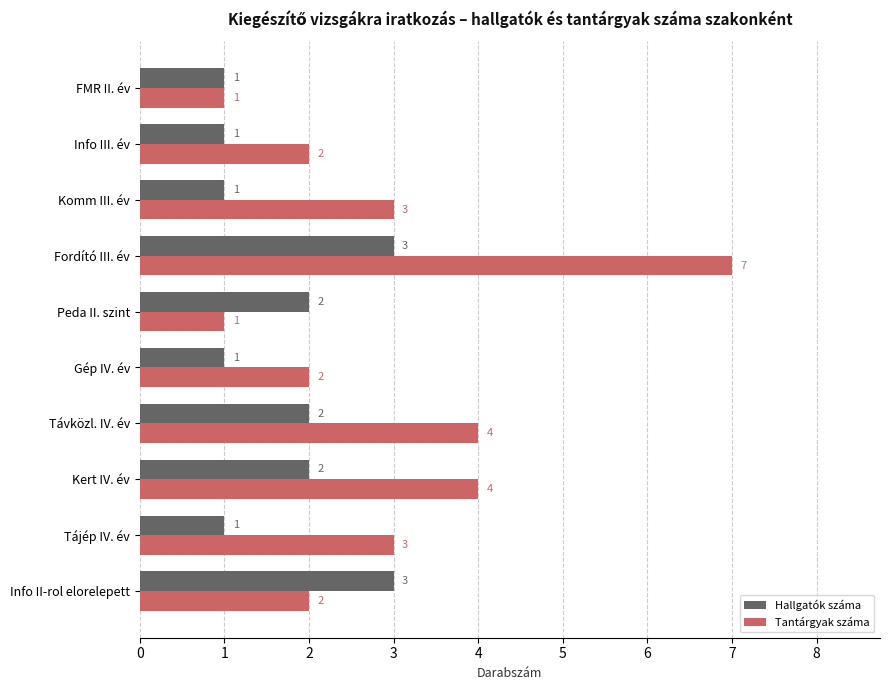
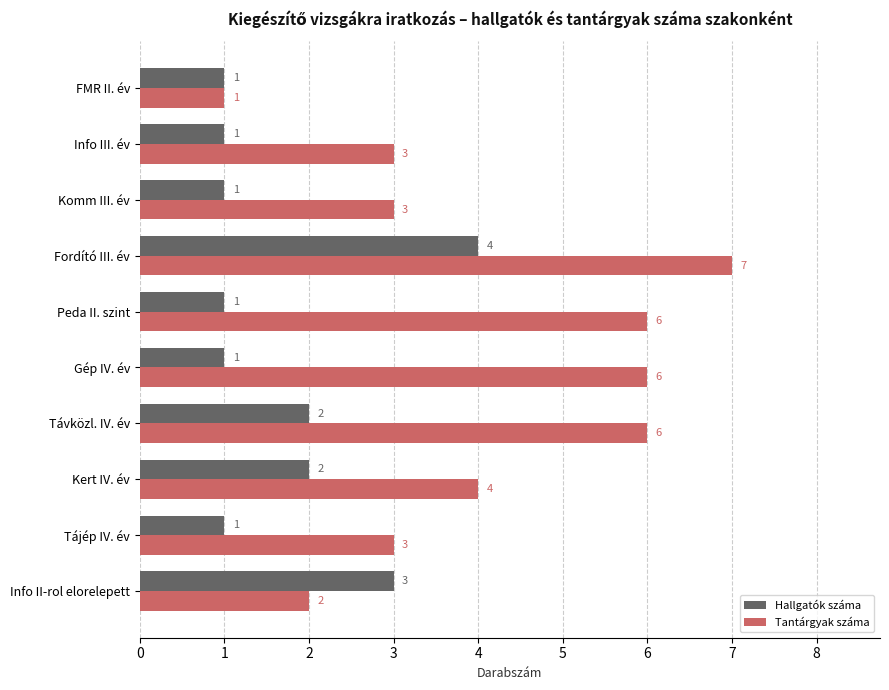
Tantárgyak száma, Info III. év: 2 -> 3
Hallgatók száma, Fordító III. év: 3 -> 4
Hallgatók száma, Peda II. szint: 2 -> 1
Tantárgyak száma, Peda II. szint: 1 -> 6
Tantárgyak száma, Gép IV. év: 2 -> 6
Tantárgyak száma, Távközl. IV. év: 4 -> 6
